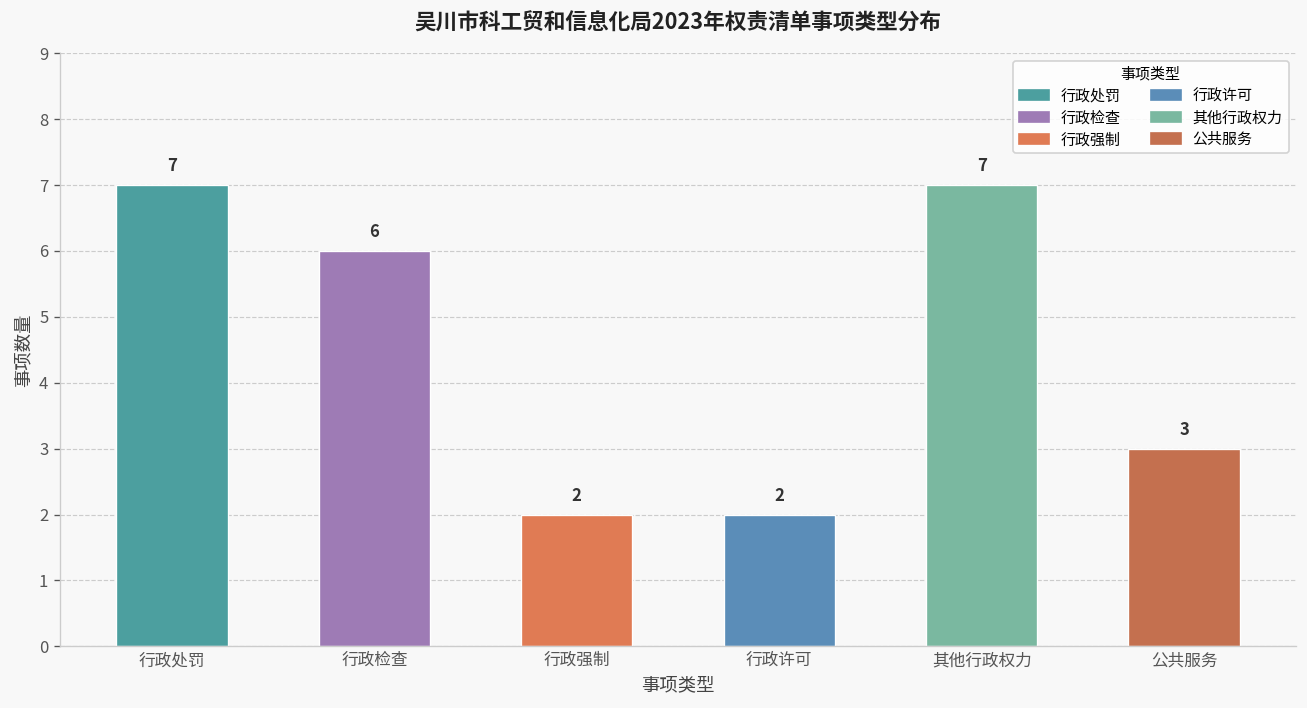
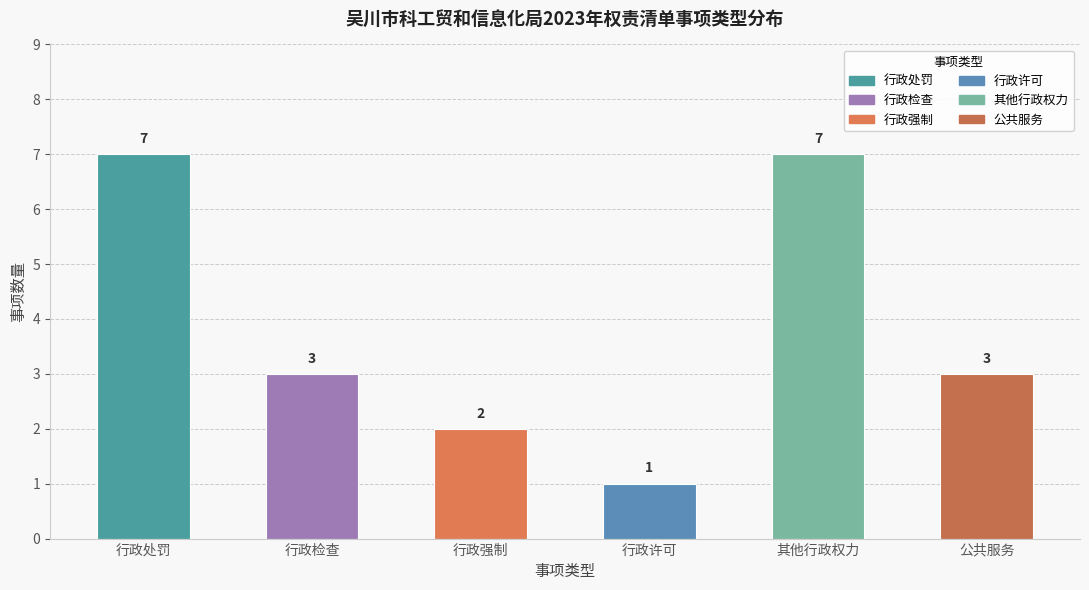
行政检查: 6 -> 3
行政许可: 2 -> 1
